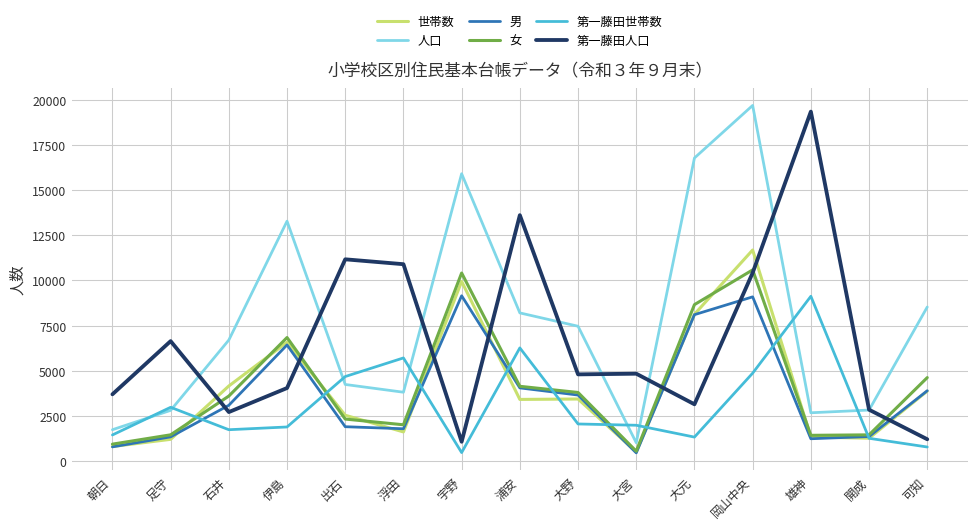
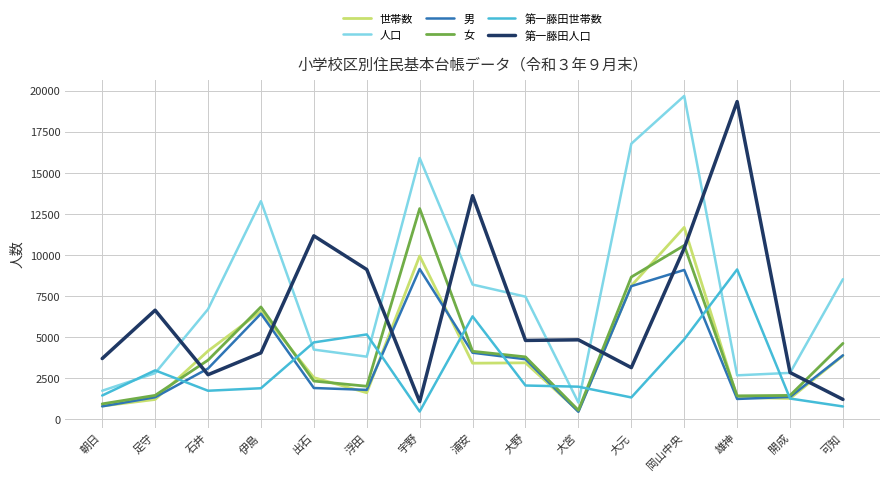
第一藤田世帯数, 浮田: 5700 -> 5200
第一藤田人口, 浮田: 10900 -> 9100
女, 宇野: 10400 -> 12800
